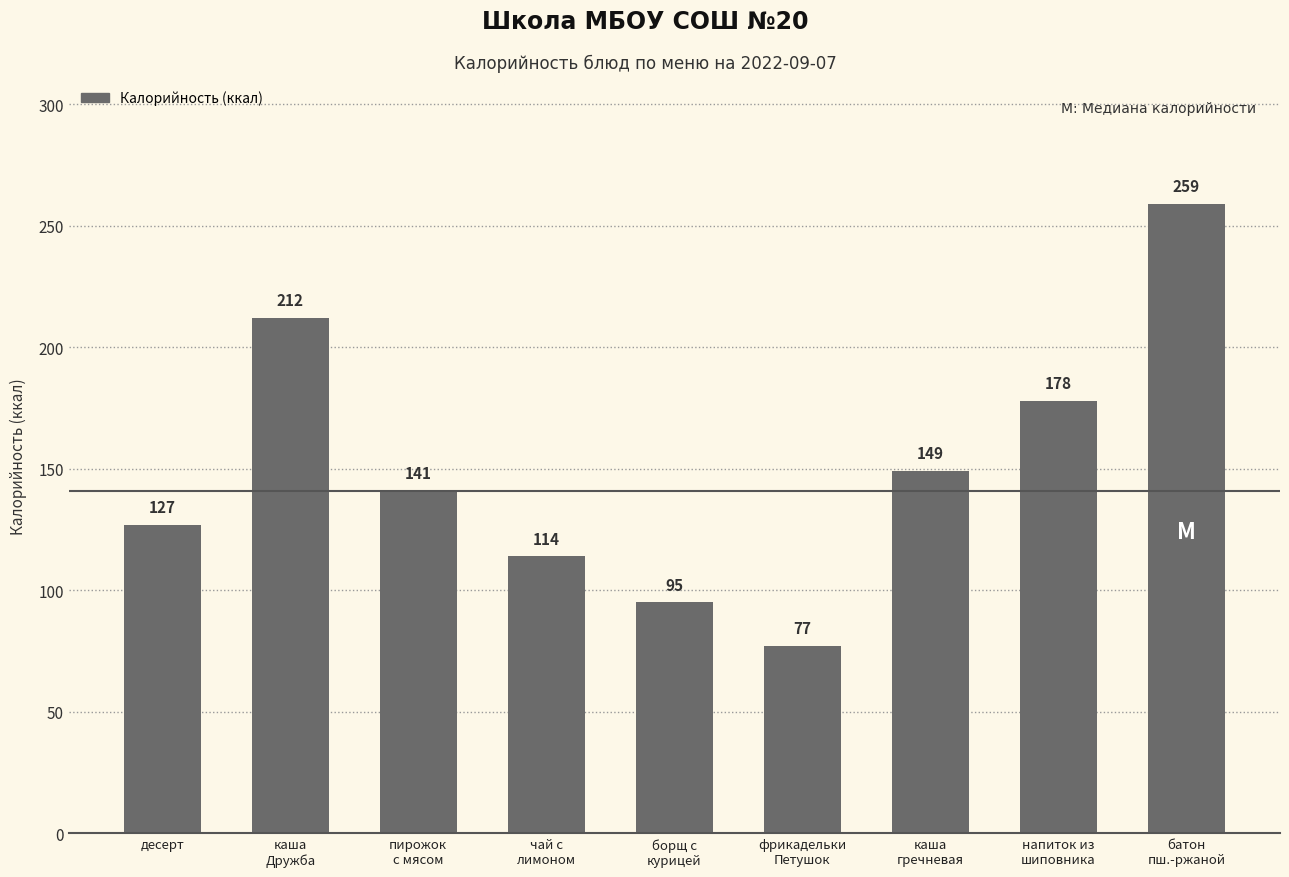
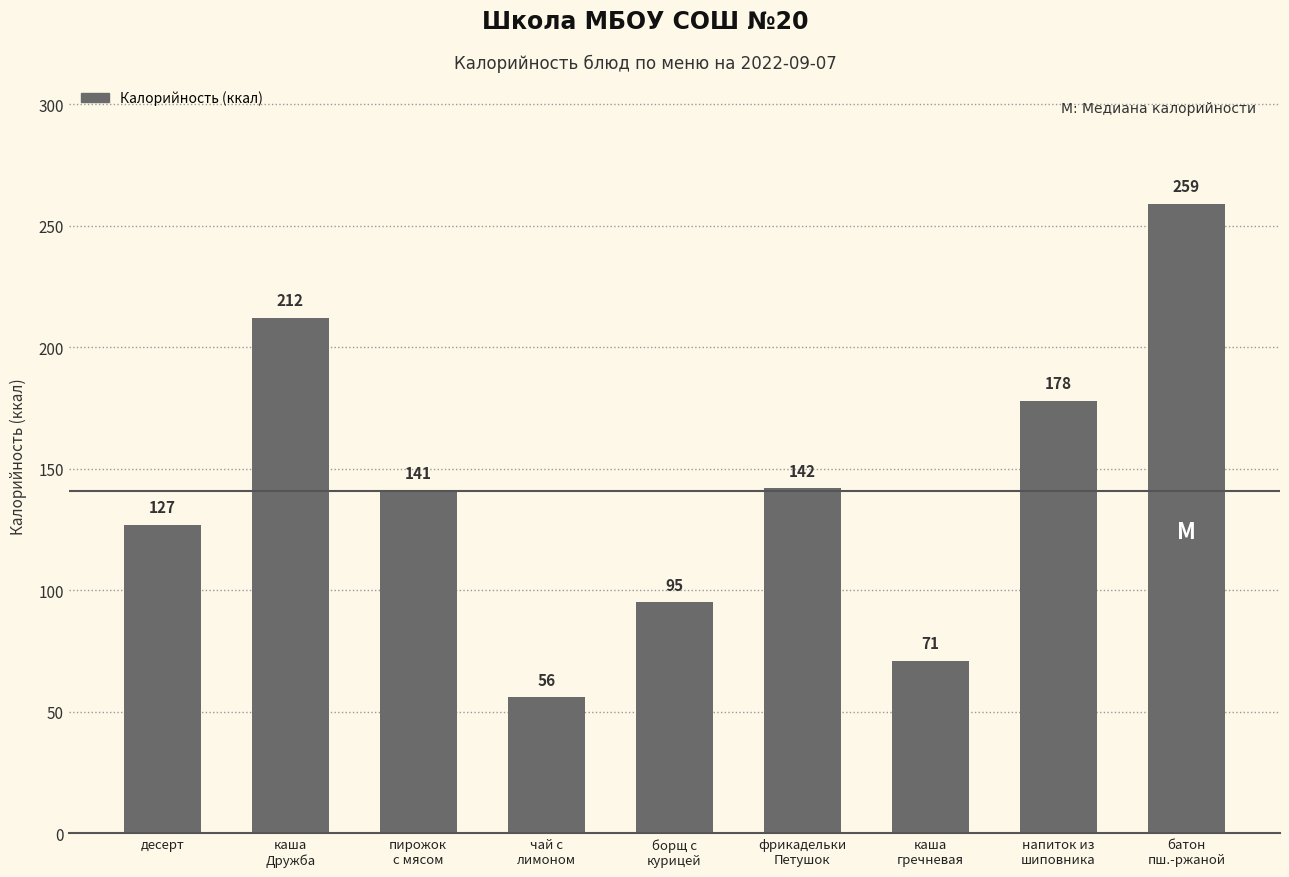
чай с лимоном: 114 -> 56
фрикадельки Петушок: 77 -> 142
каша гречневая: 149 -> 71
